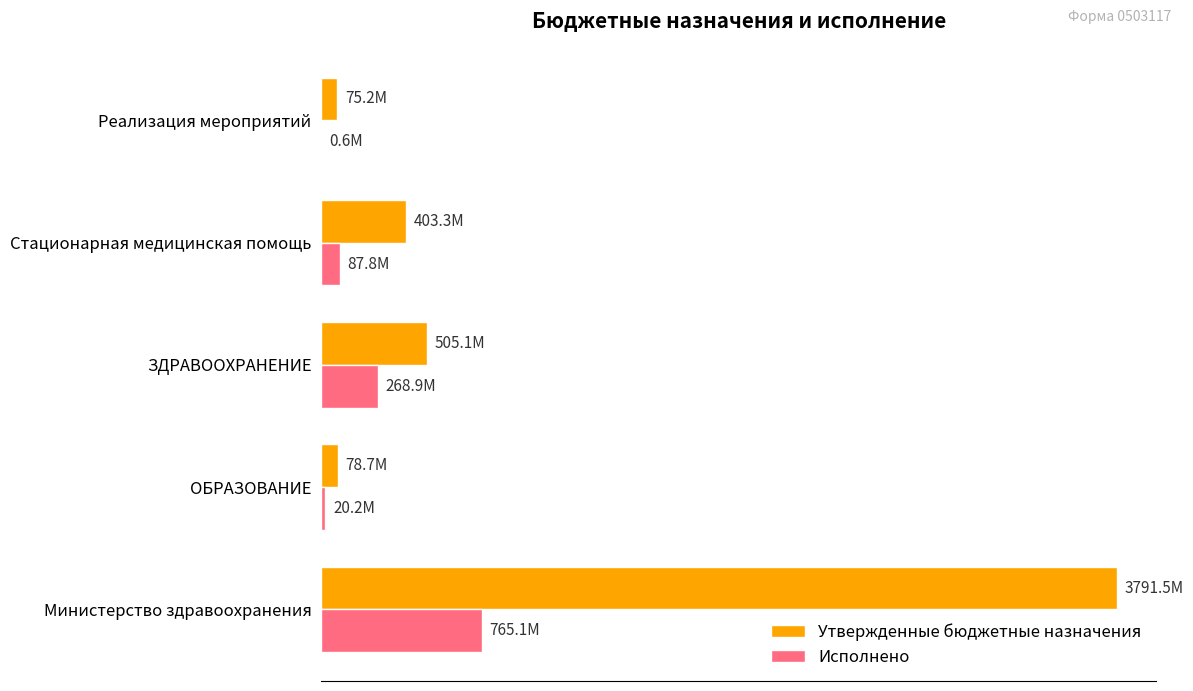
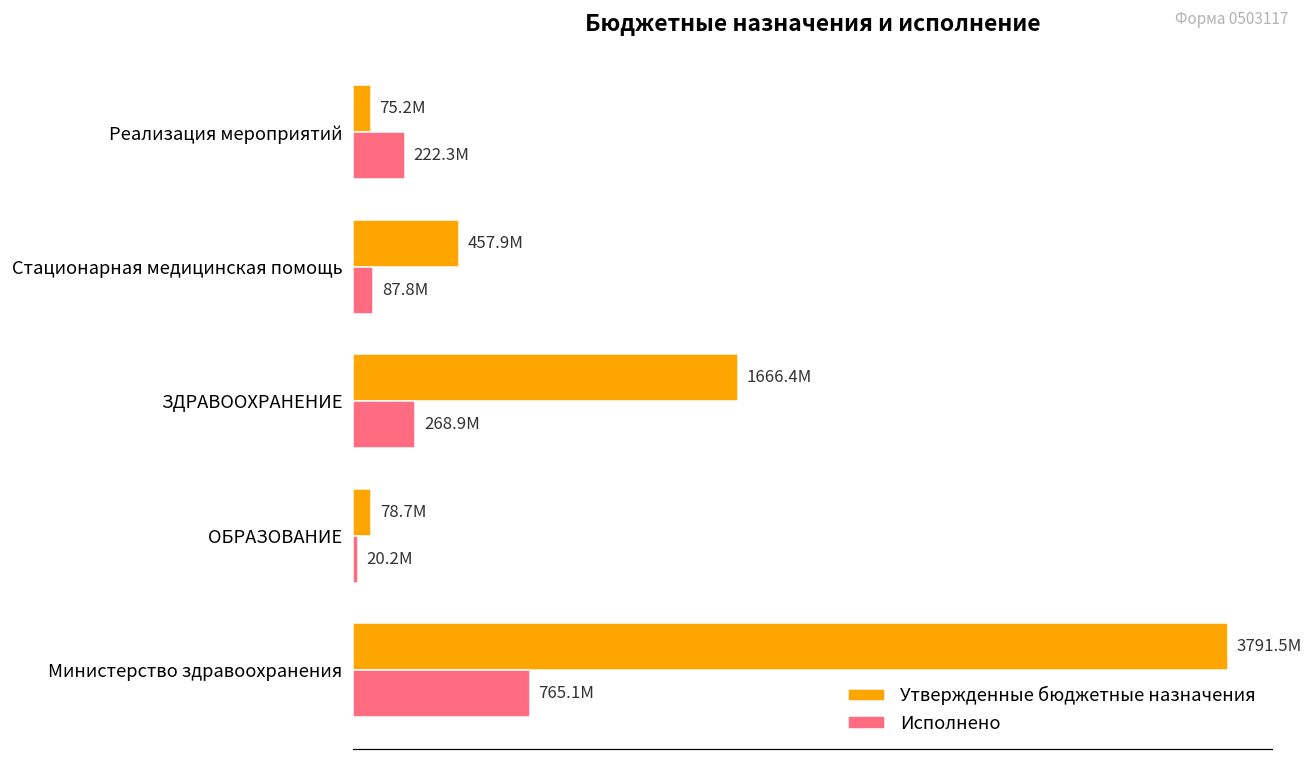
Исполнено, Реализация мероприятий: 0.6M -> 222.3M
Утвержденные бюджетные назначения, Стационарная медицинская помощь: 403.3M -> 457.9M
Утвержденные бюджетные назначения, ЗДРАВООХРАНЕНИЕ: 505.1M -> 1666.4M
